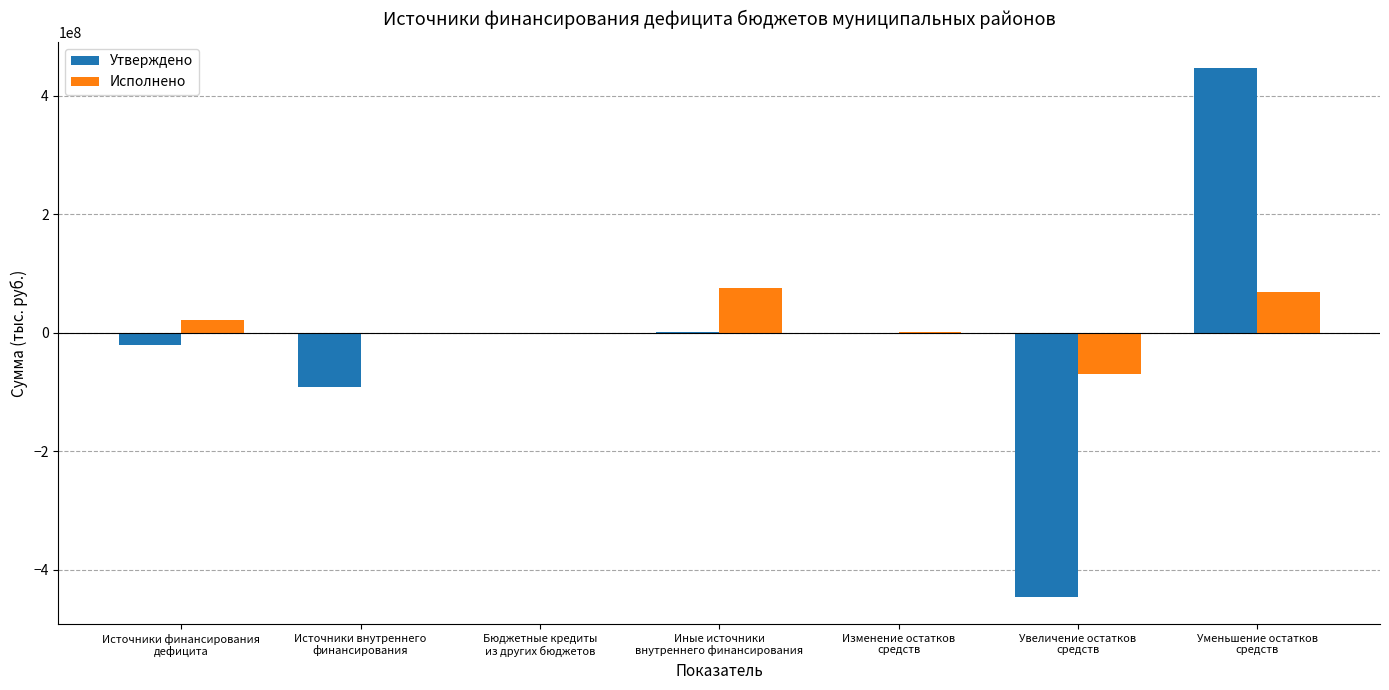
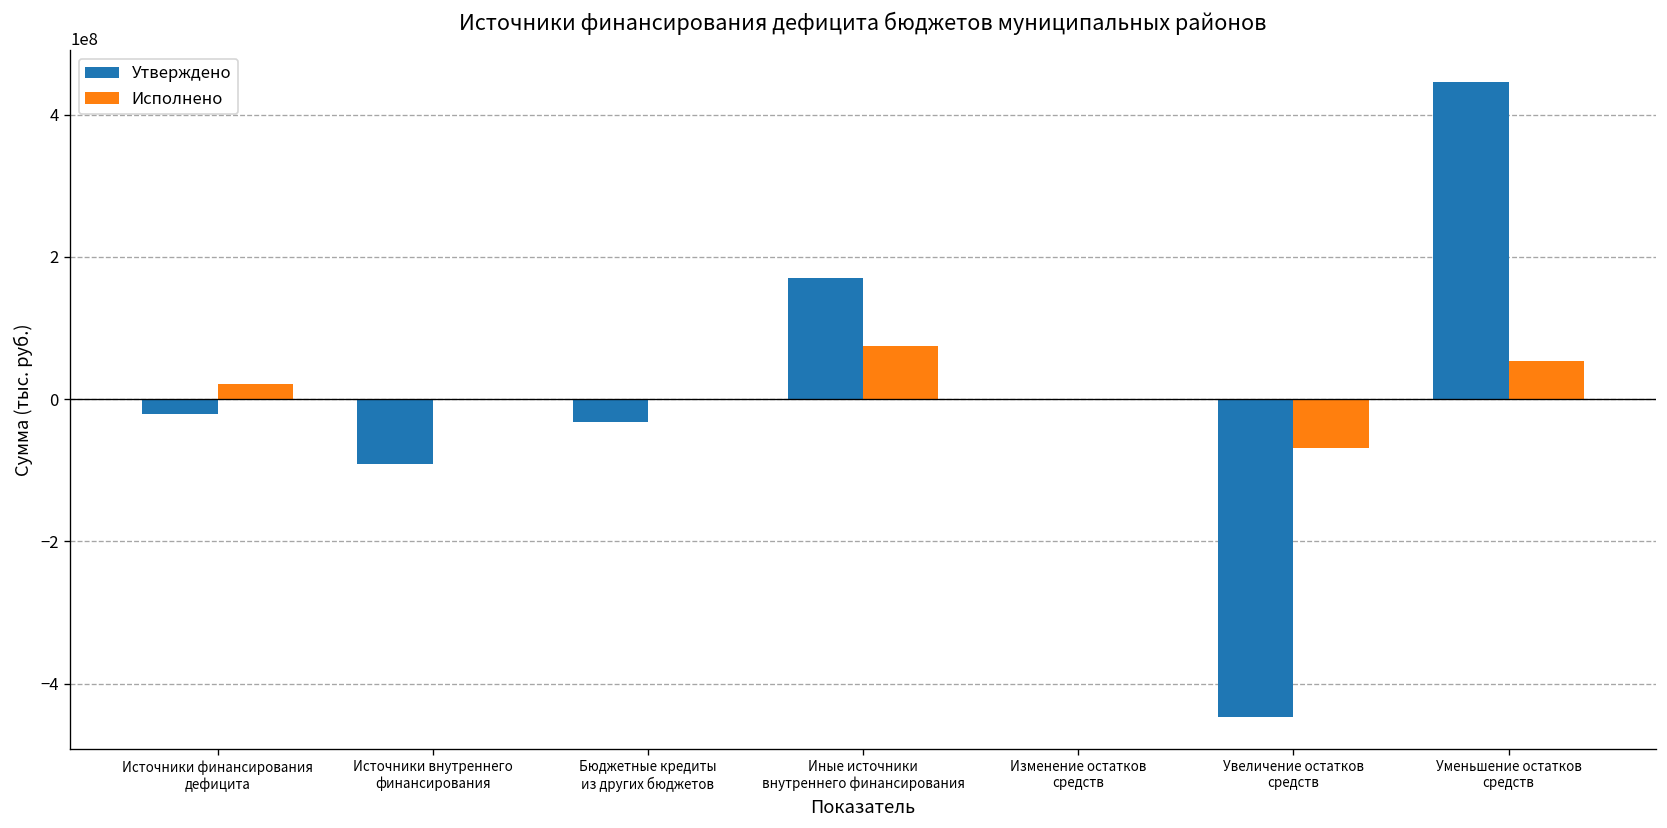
Утверждено, Бюджетные кредиты из других бюджетов: 0 -> -30000000
Утверждено, Иные источники внутреннего финансирования: 0 -> 170000000
Исполнено, Уменьшение остатков средств: 70000000 -> 50000000
